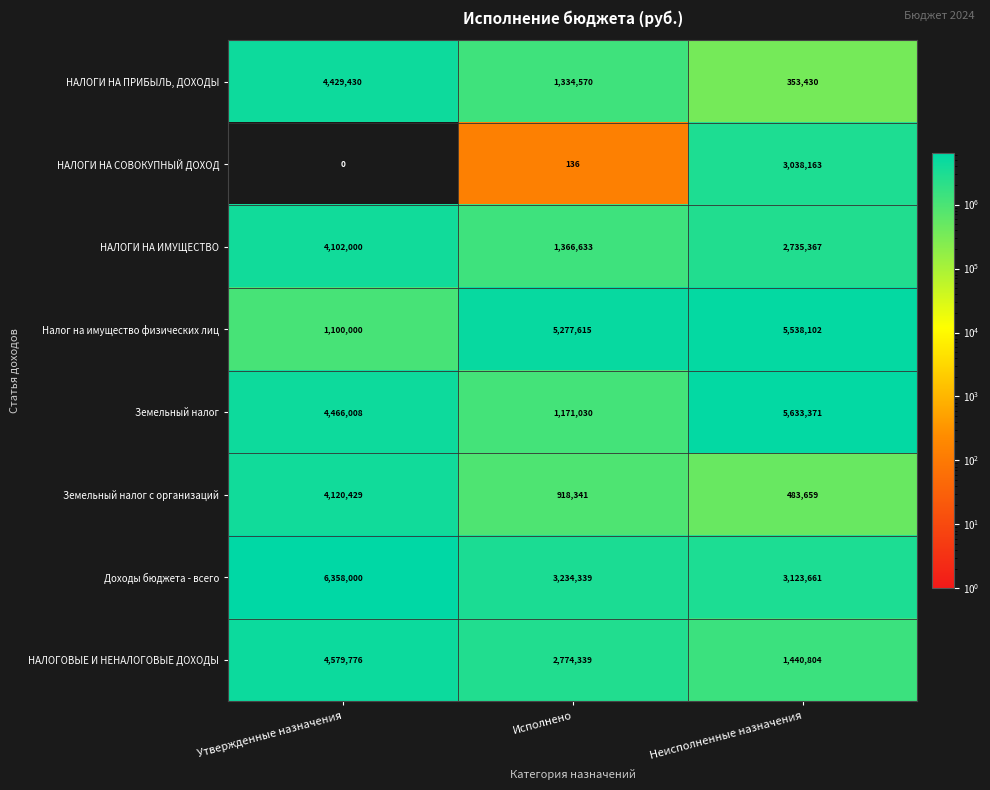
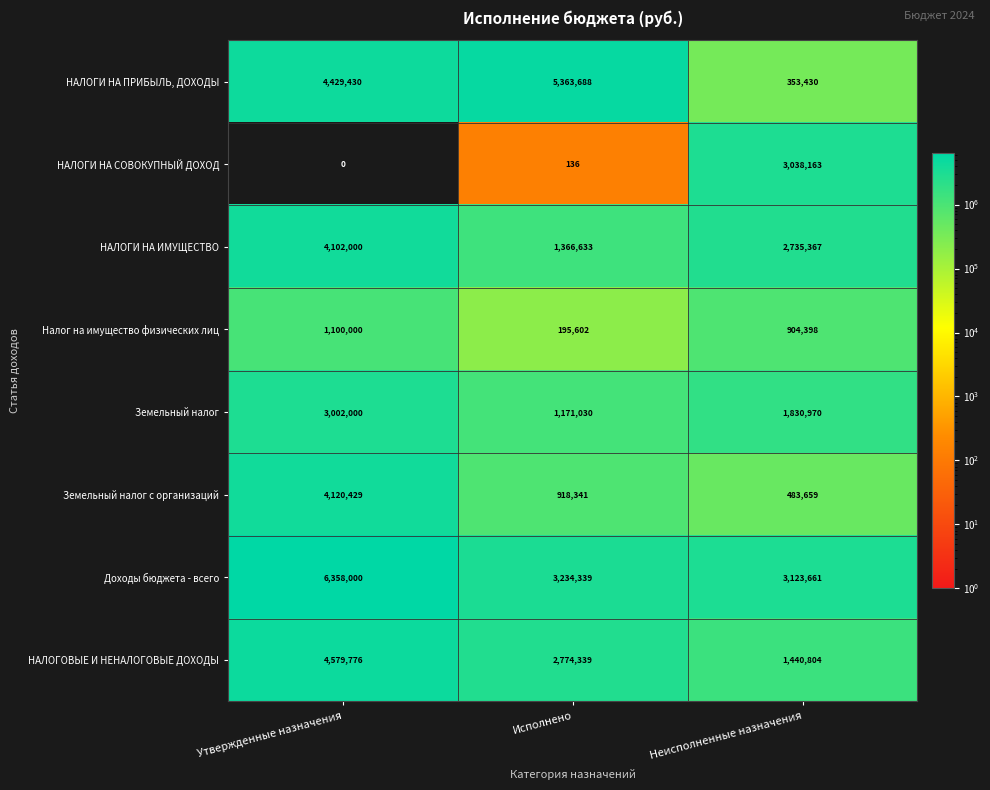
НАЛОГИ НА ПРИБЫЛЬ, ДОХОДЫ, Исполнено: 1,334,570 -> 5,363,688
Налог на имущество физических лиц, Исполнено: 5,277,615 -> 195,602
Налог на имущество физических лиц, Неисполненные назначения: 5,538,102 -> 904,398
Земельный налог, Утвержденные назначения: 4,466,008 -> 3,002,000
Земельный налог, Неисполненные назначения: 5,633,371 -> 1,830,970
